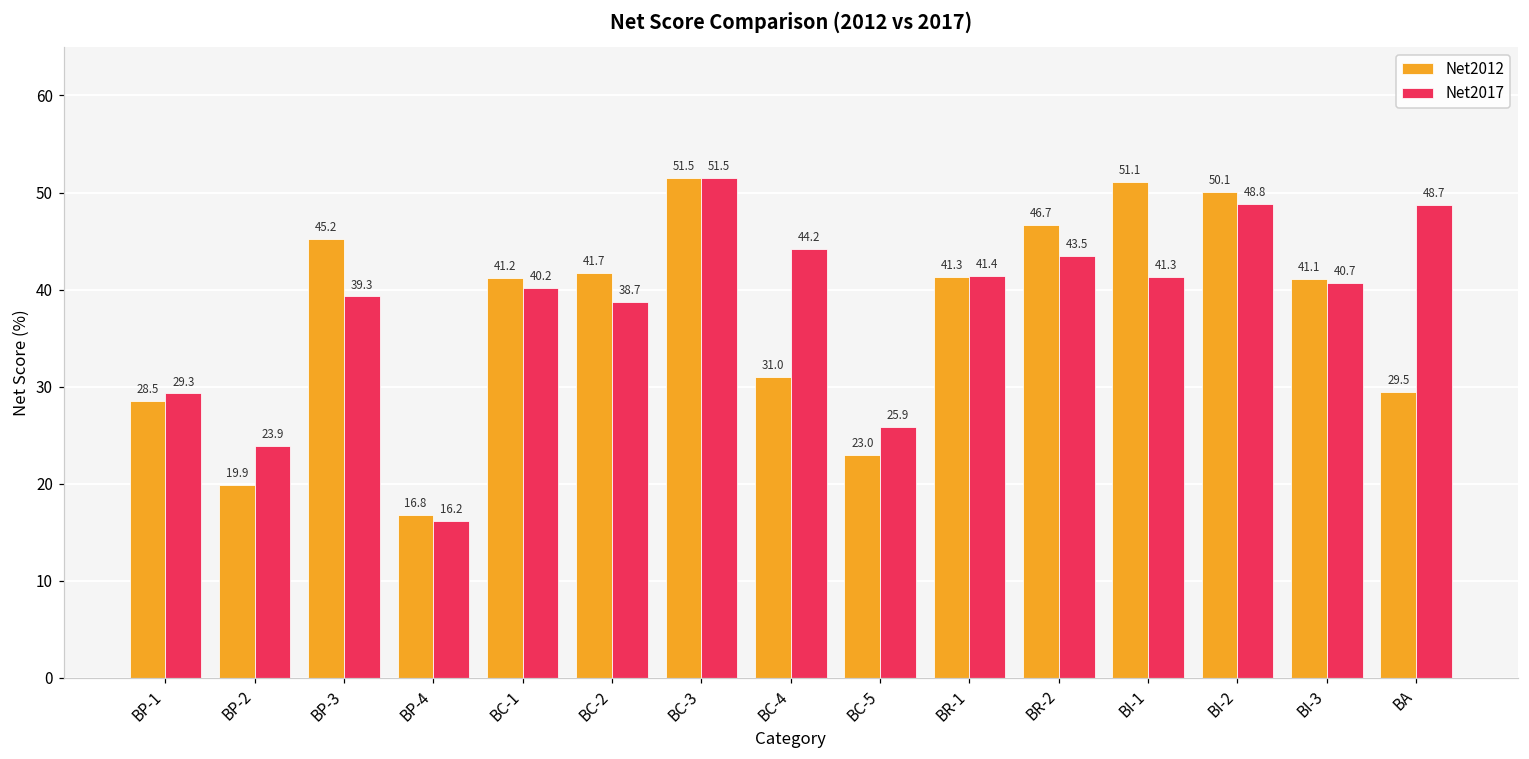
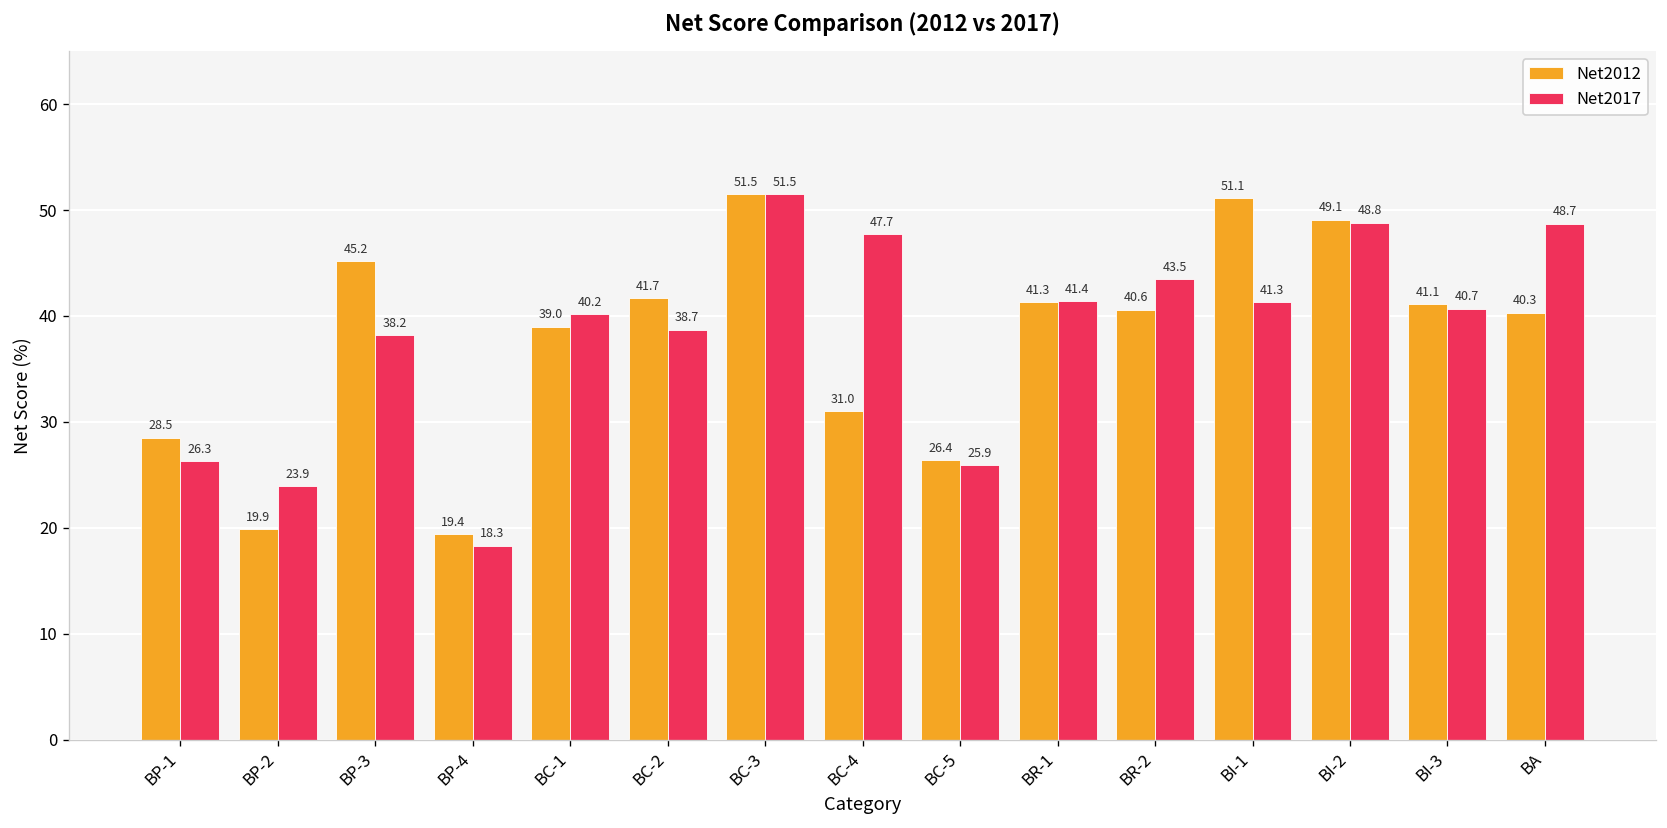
Net2017, BP-1: 29.3 -> 26.3
Net2017, BP-3: 39.3 -> 38.2
Net2012, BP-4: 16.8 -> 19.4
Net2017, BP-4: 16.2 -> 18.3
Net2012, BC-1: 41.2 -> 39.0
Net2017, BC-4: 44.2 -> 47.7
Net2012, BC-5: 23.0 -> 26.4
Net2012, BR-2: 46.7 -> 40.6
Net2012, BI-2: 50.1 -> 49.1
Net2012, BA: 29.5 -> 40.3
